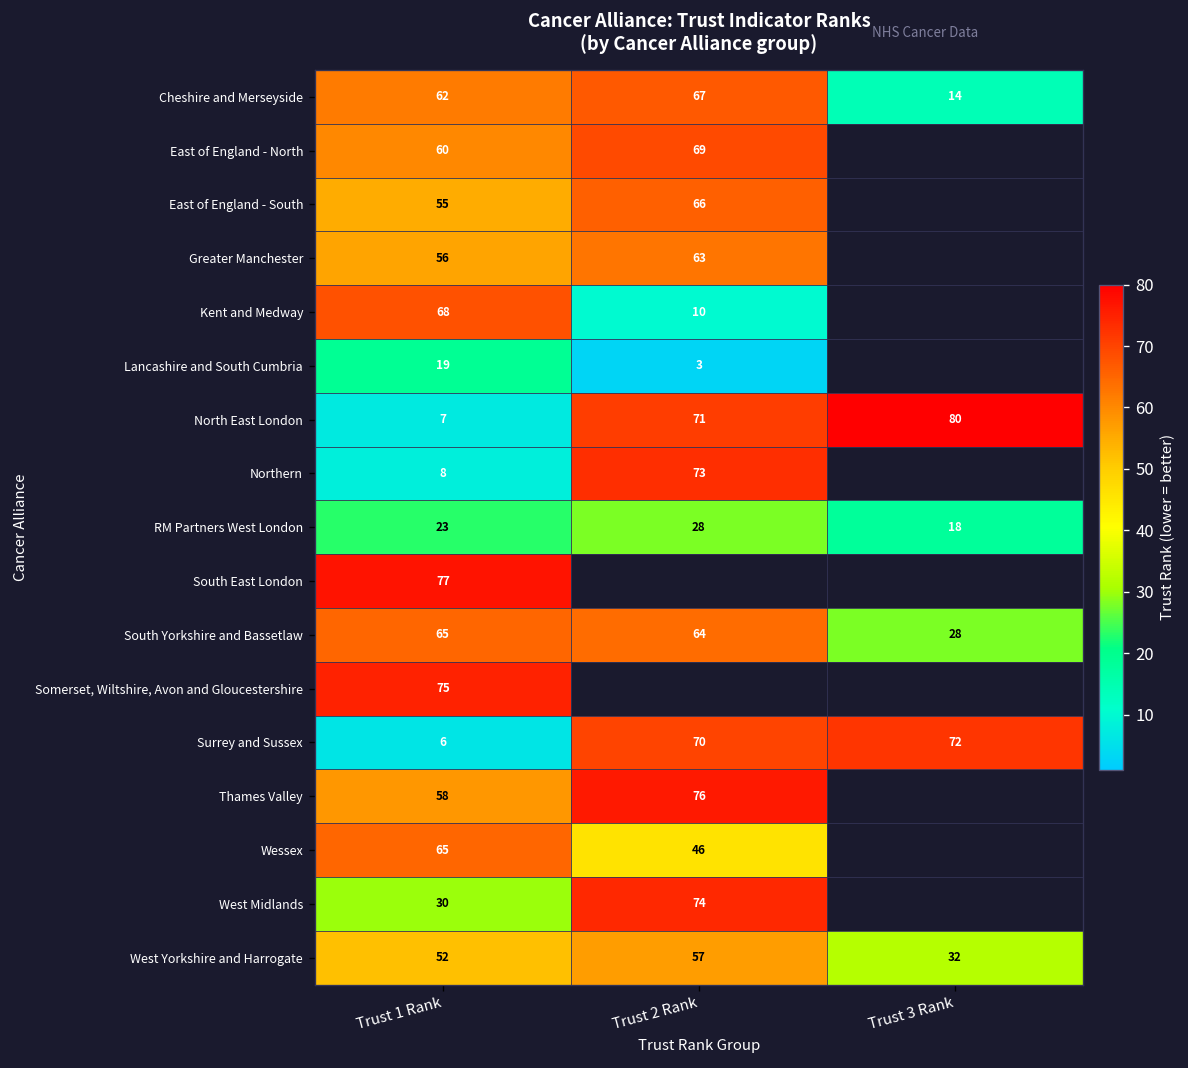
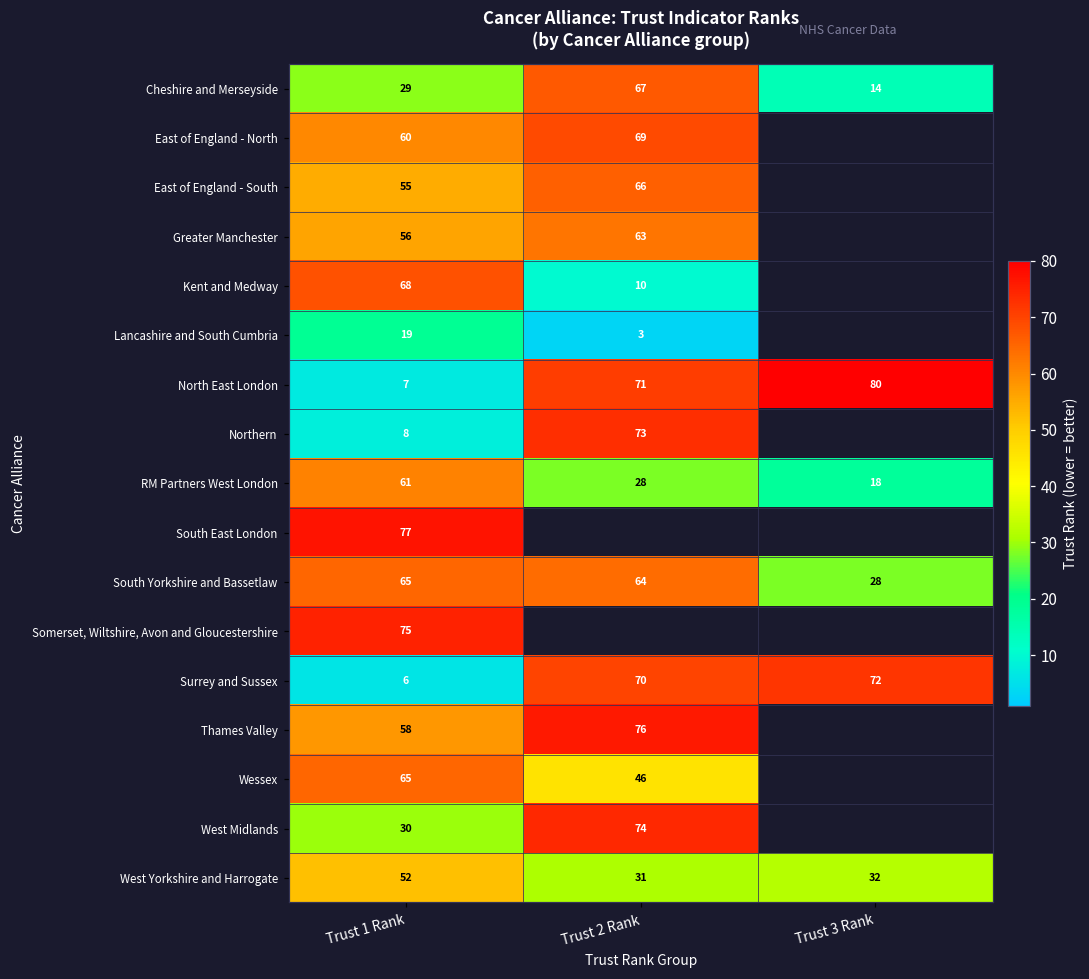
Cheshire and Merseyside, Trust 1 Rank: 62 -> 29
RM Partners West London, Trust 1 Rank: 23 -> 61
West Yorkshire and Harrogate, Trust 2 Rank: 57 -> 31
